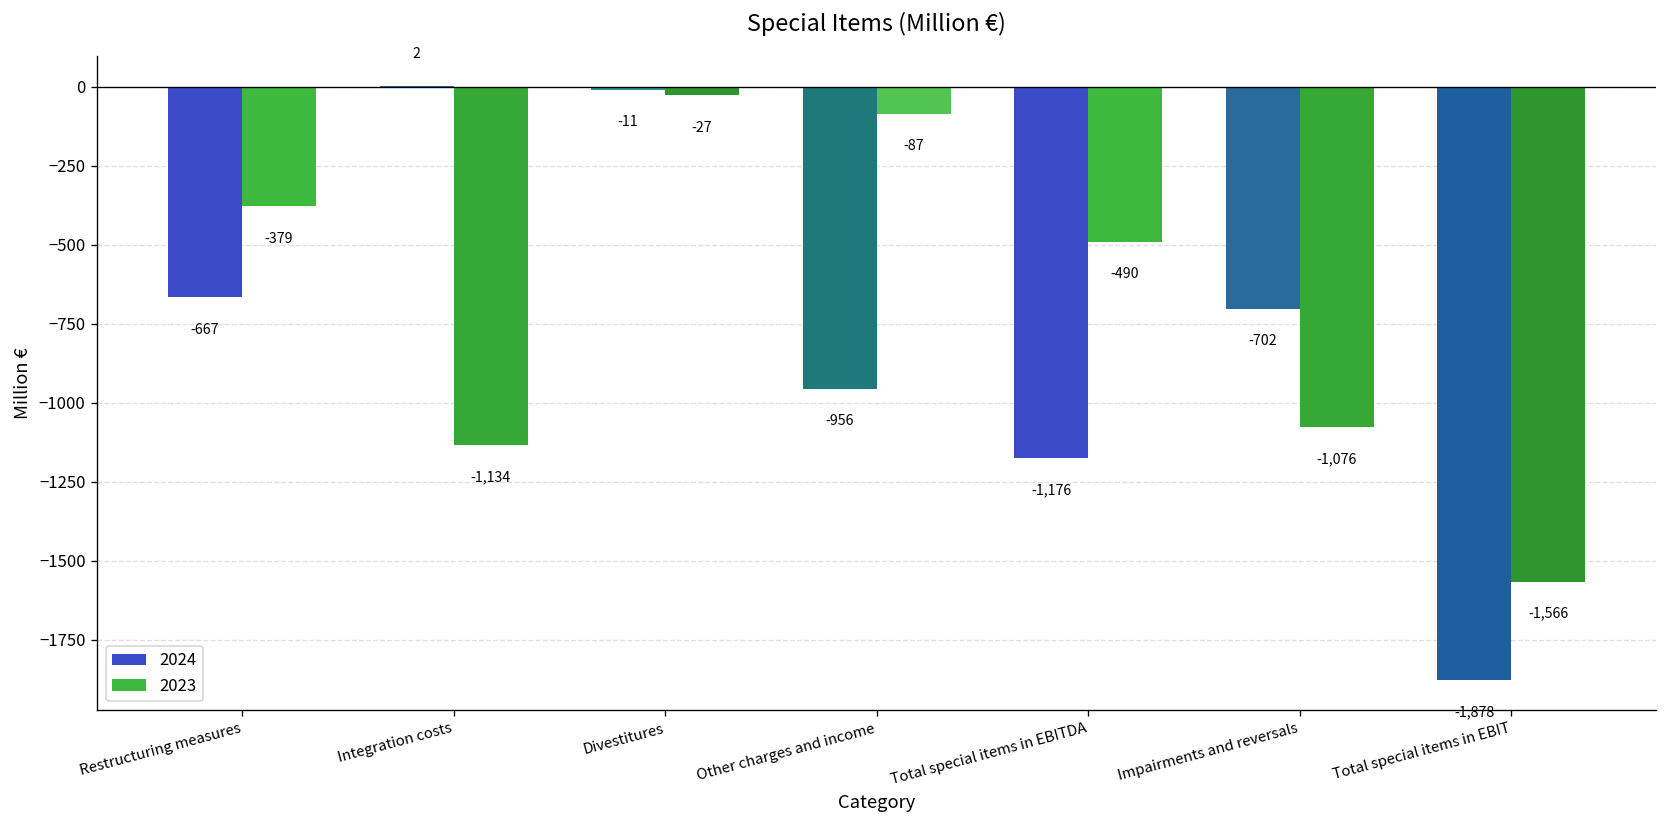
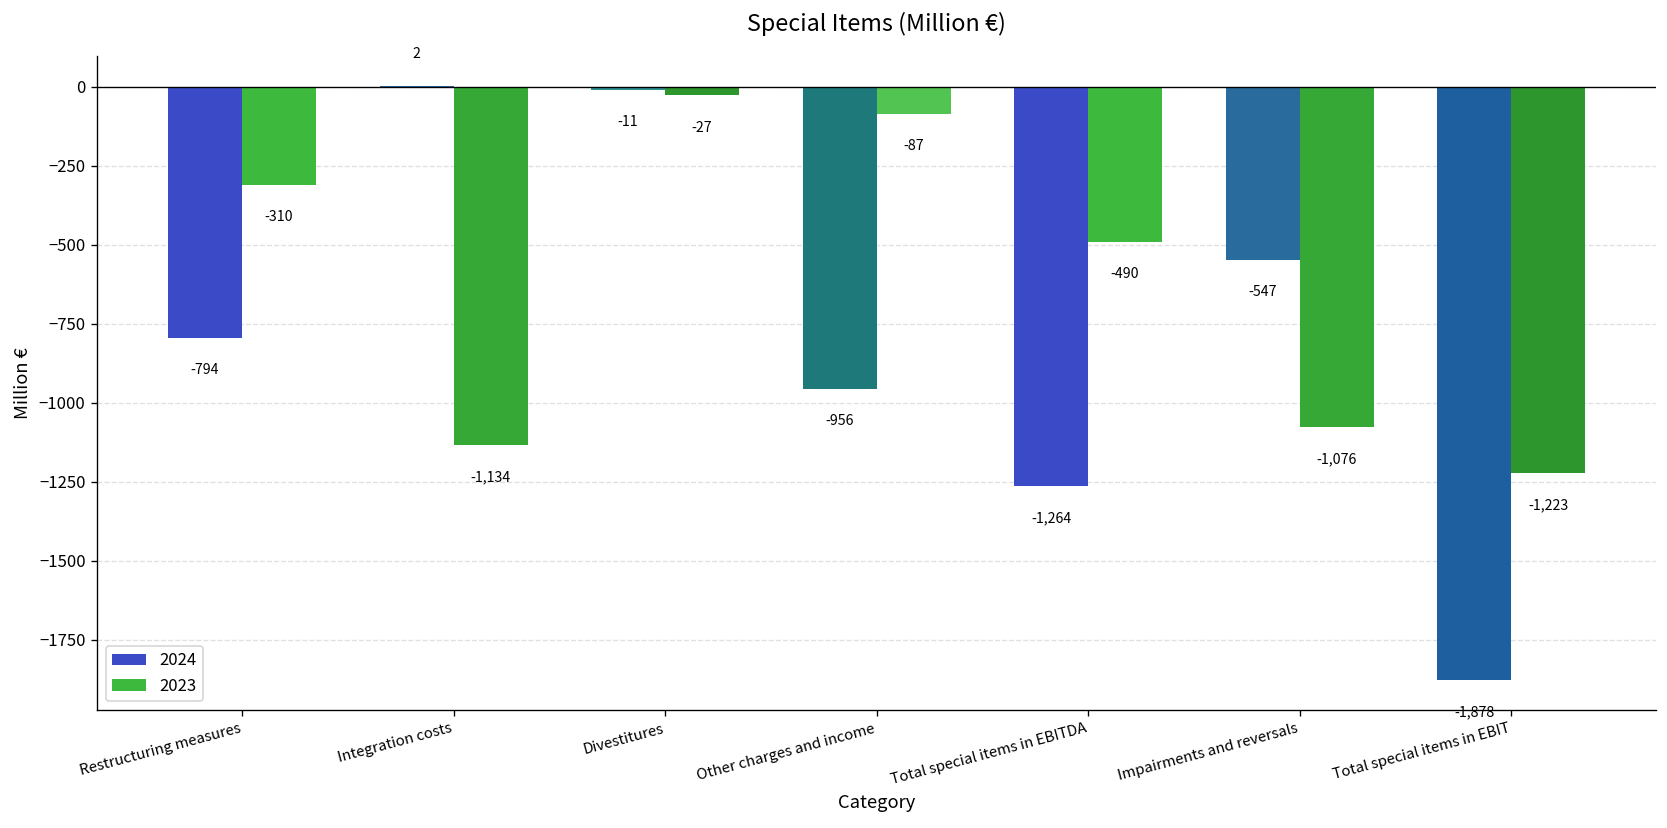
2024, Restructuring measures: -667 -> -794
2023, Restructuring measures: -379 -> -310
2024, Total special items in EBITDA: -1,176 -> -1,264
2024, Impairments and reversals: -702 -> -547
2023, Total special items in EBIT: -1,566 -> -1,223
